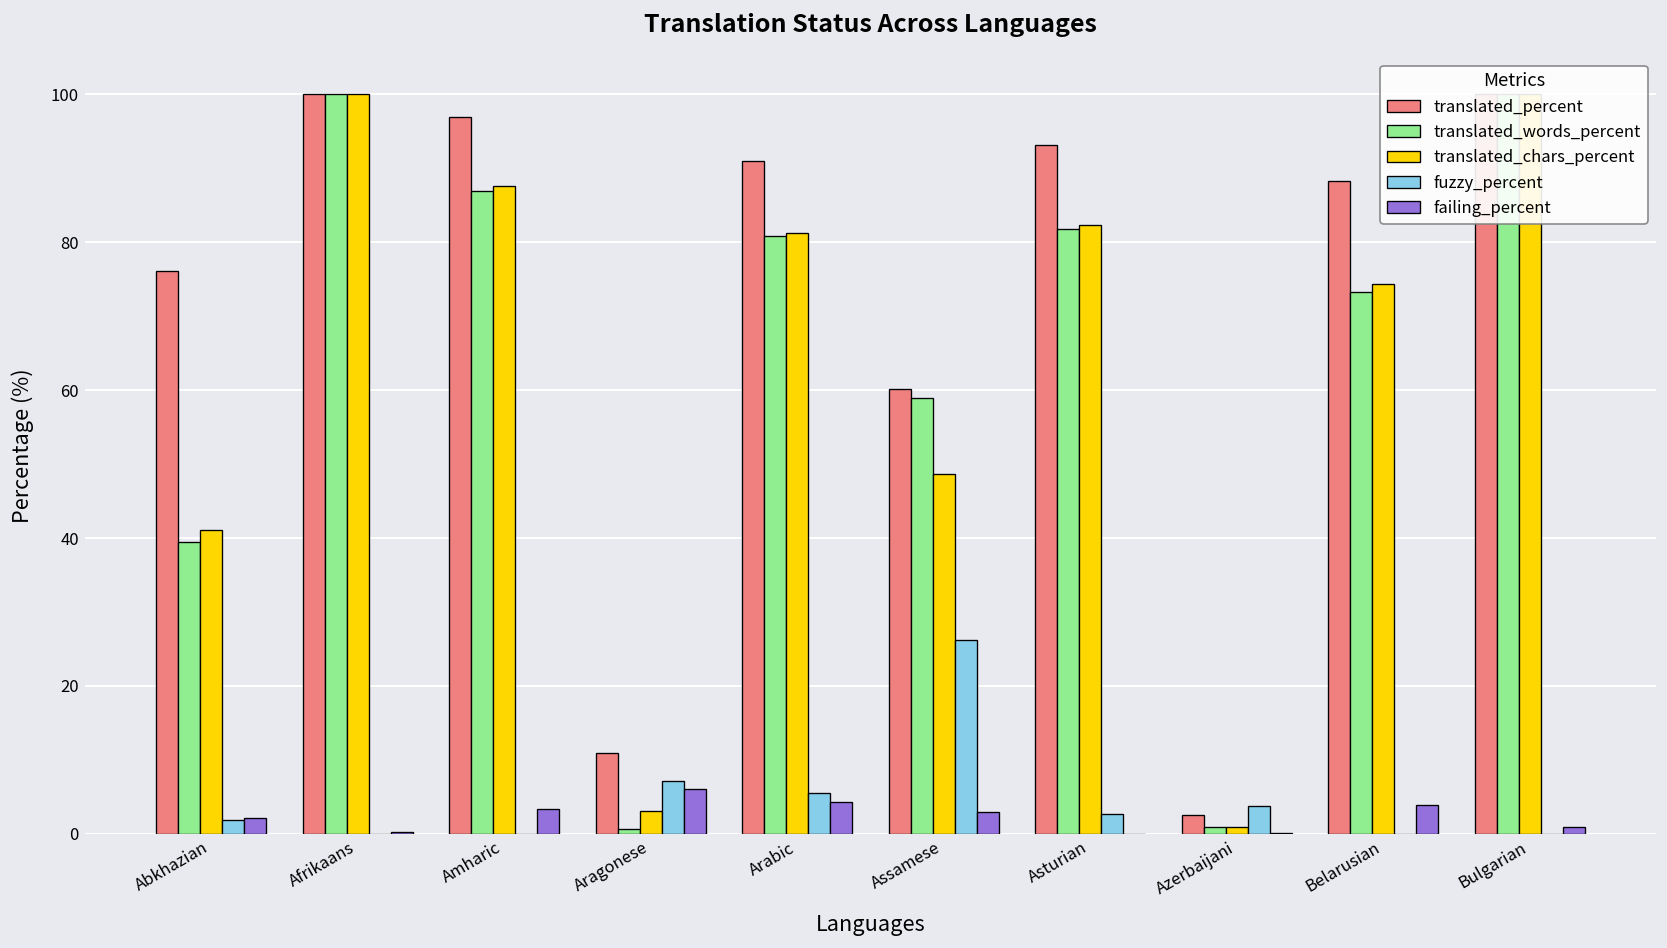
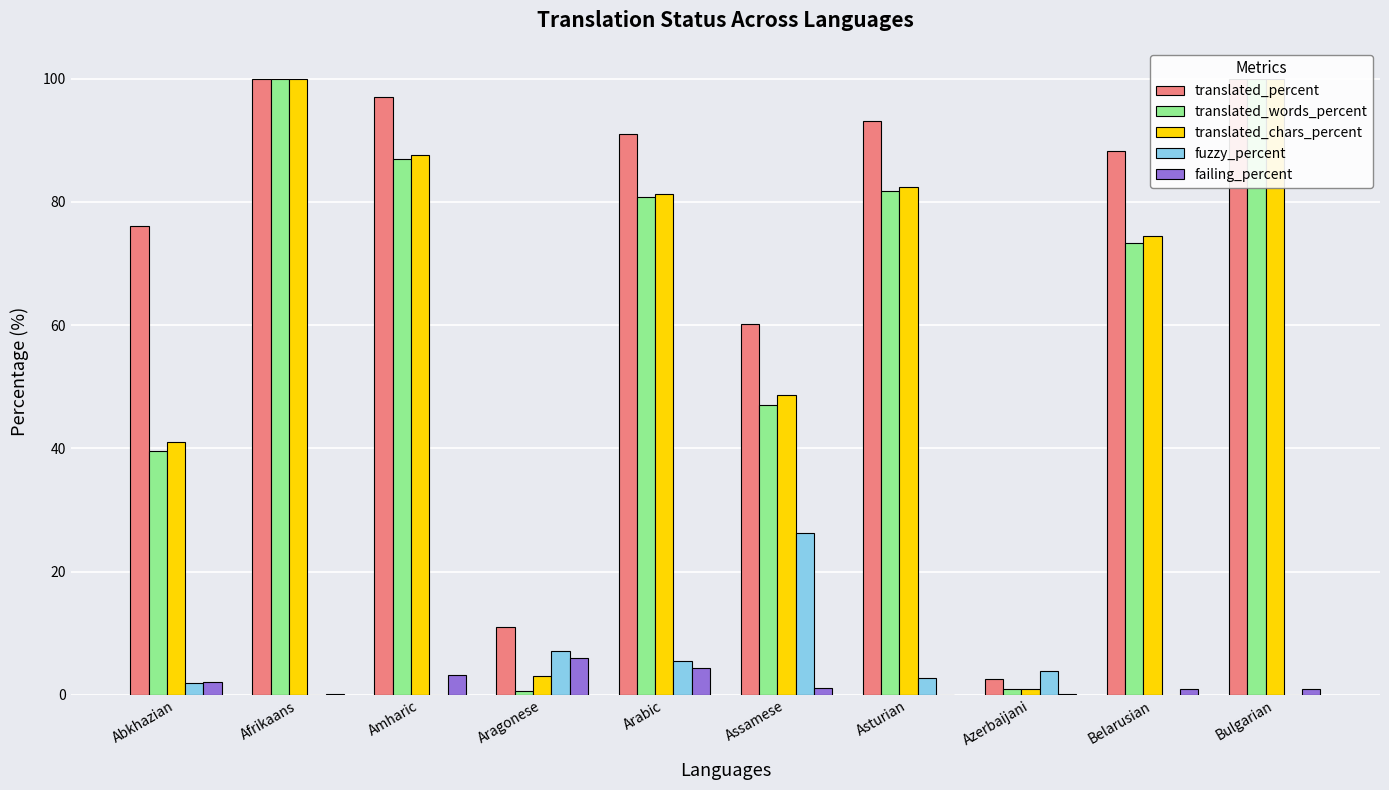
translated_words_percent, Assamese: 59 -> 47
failing_percent, Assamese: 3 -> 1
failing_percent, Belarusian: 4 -> 1
